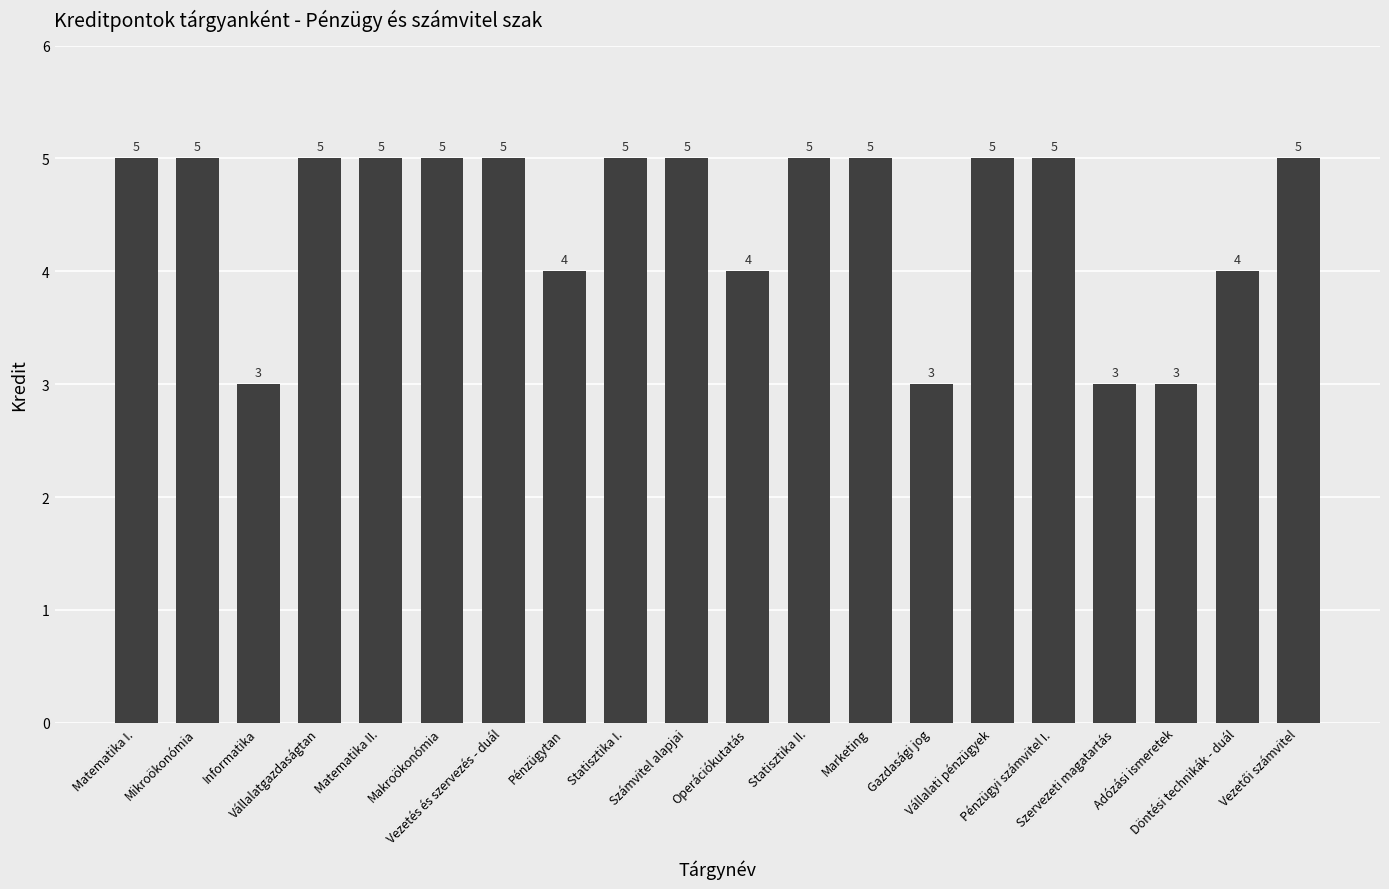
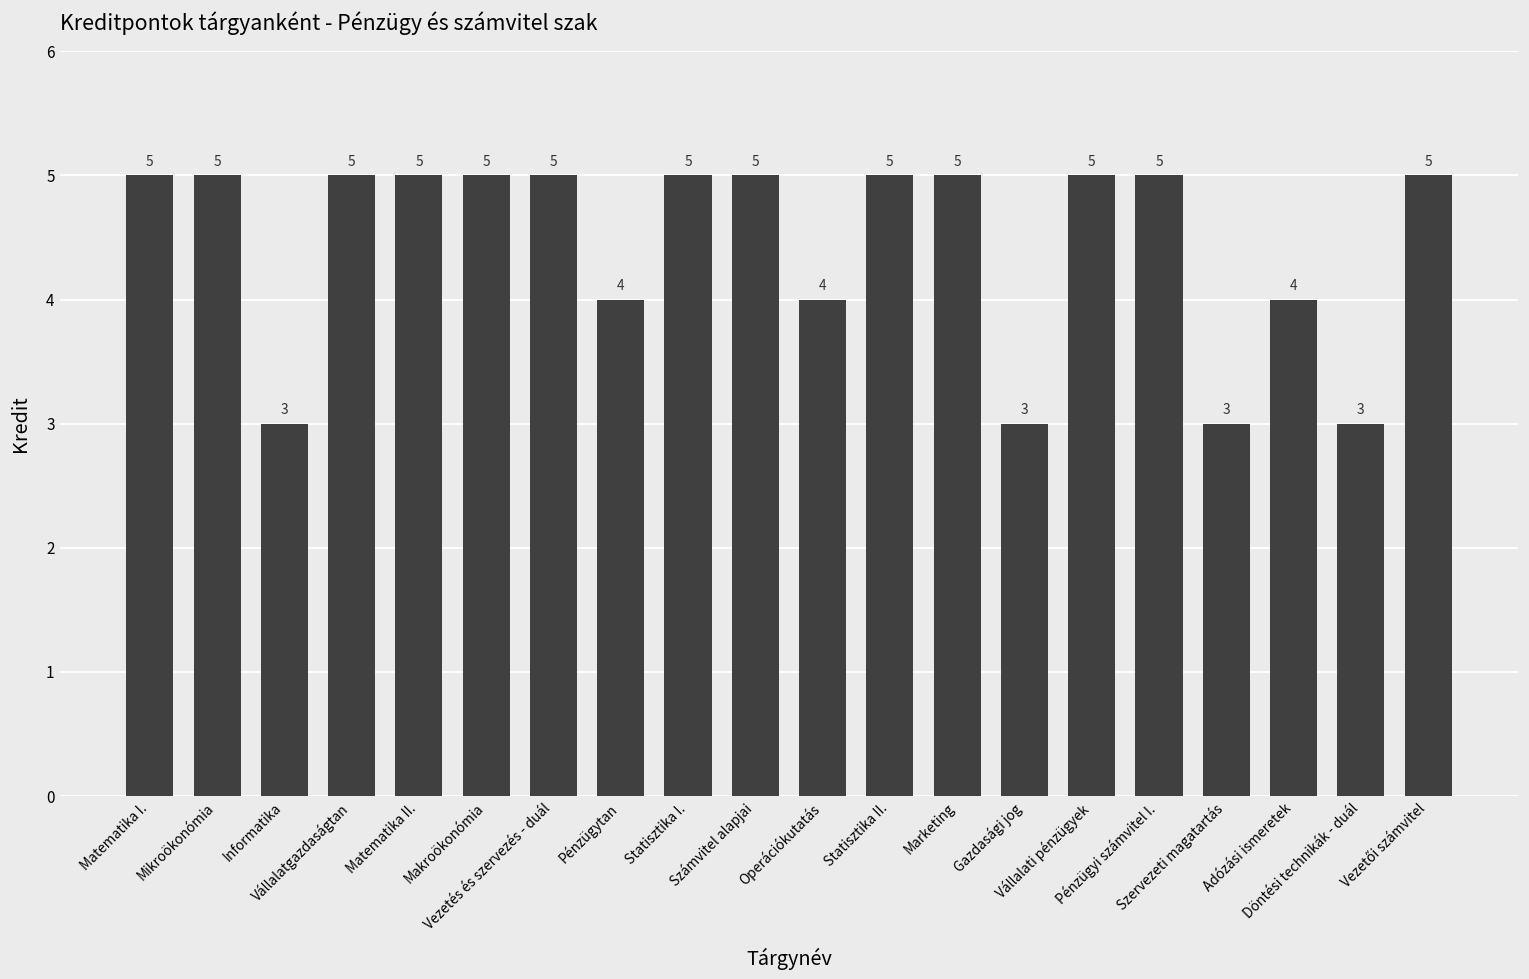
Adózási ismeretek: 3 -> 4
Döntési technikák - duál: 4 -> 3
